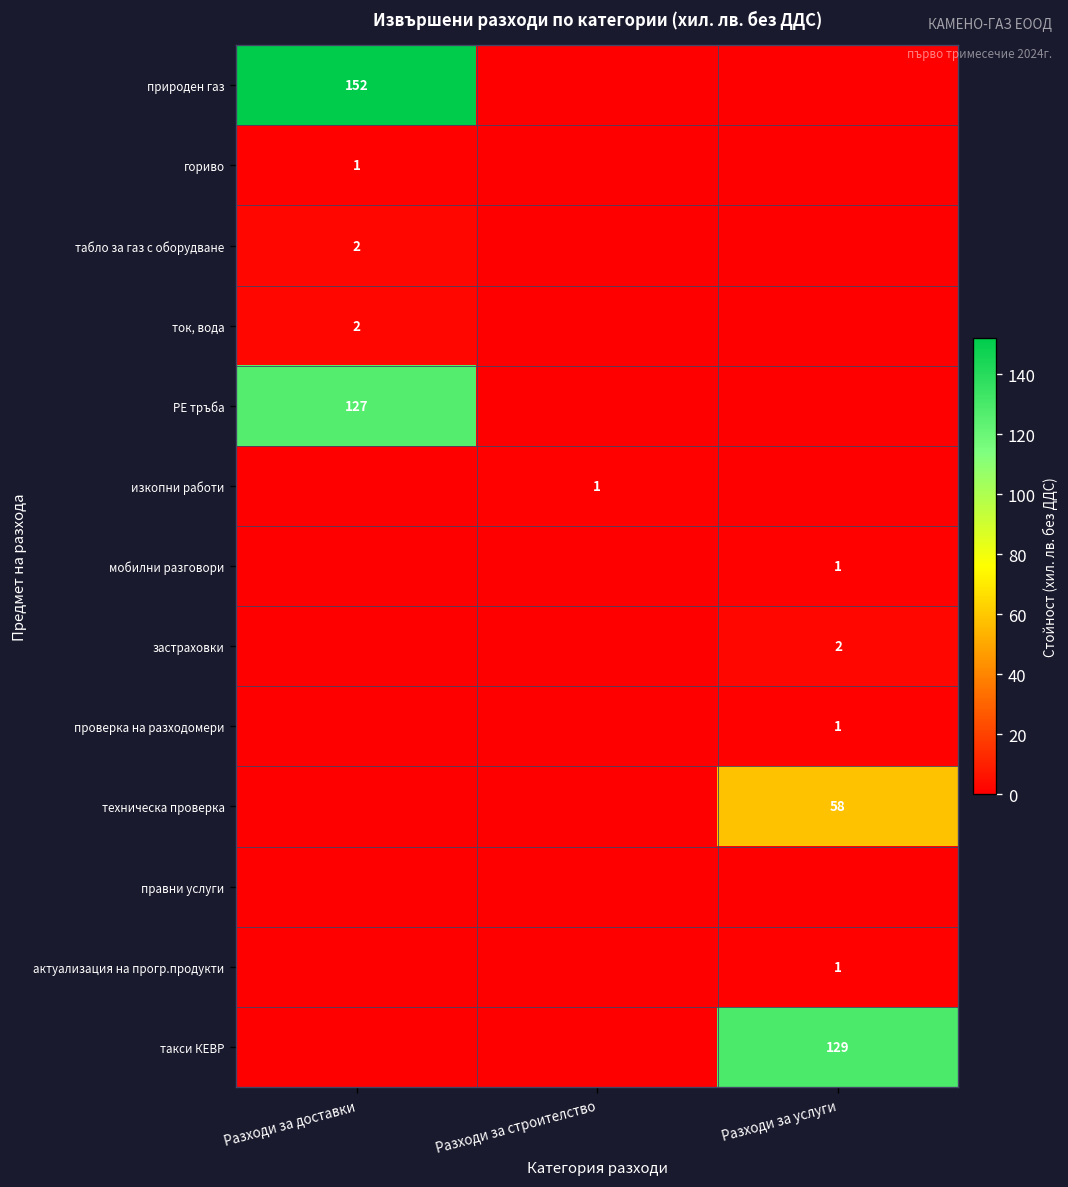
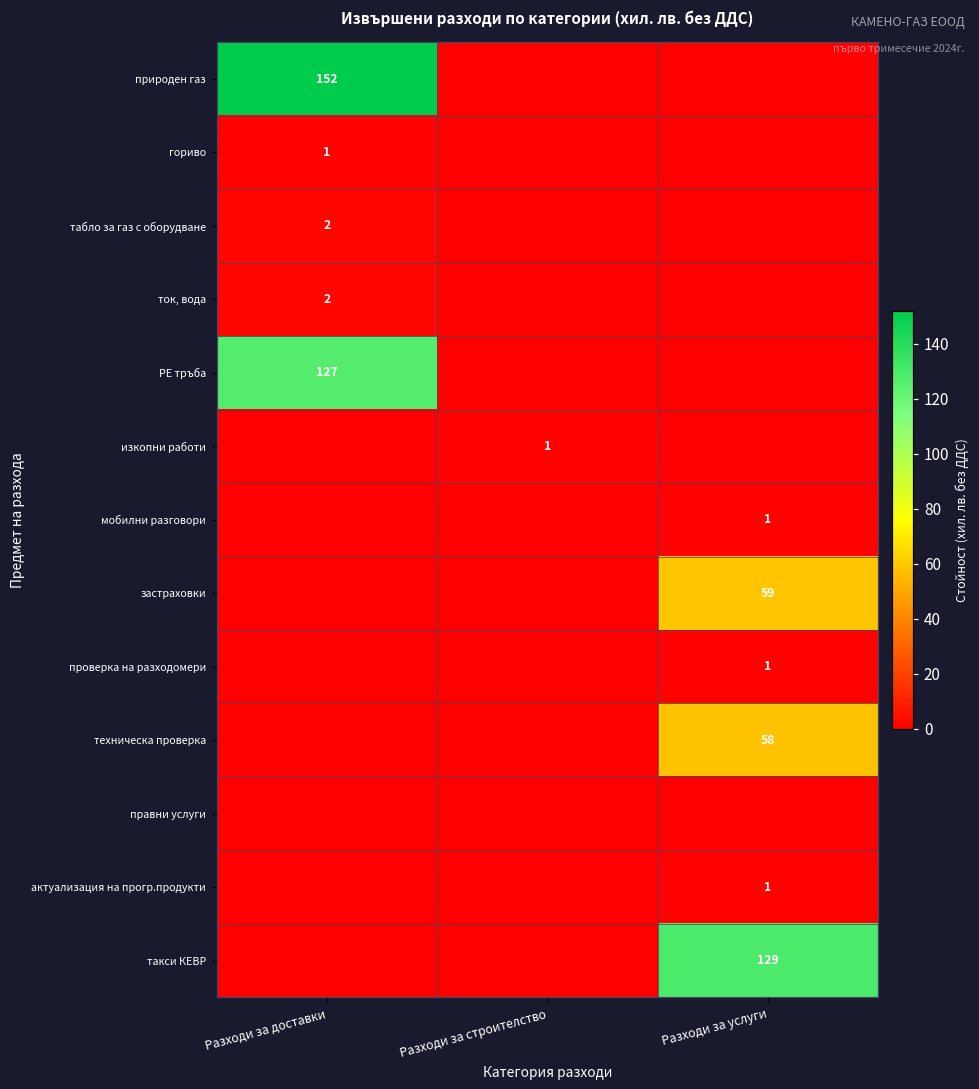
застраховки, Разходи за услуги: 2 -> 59
